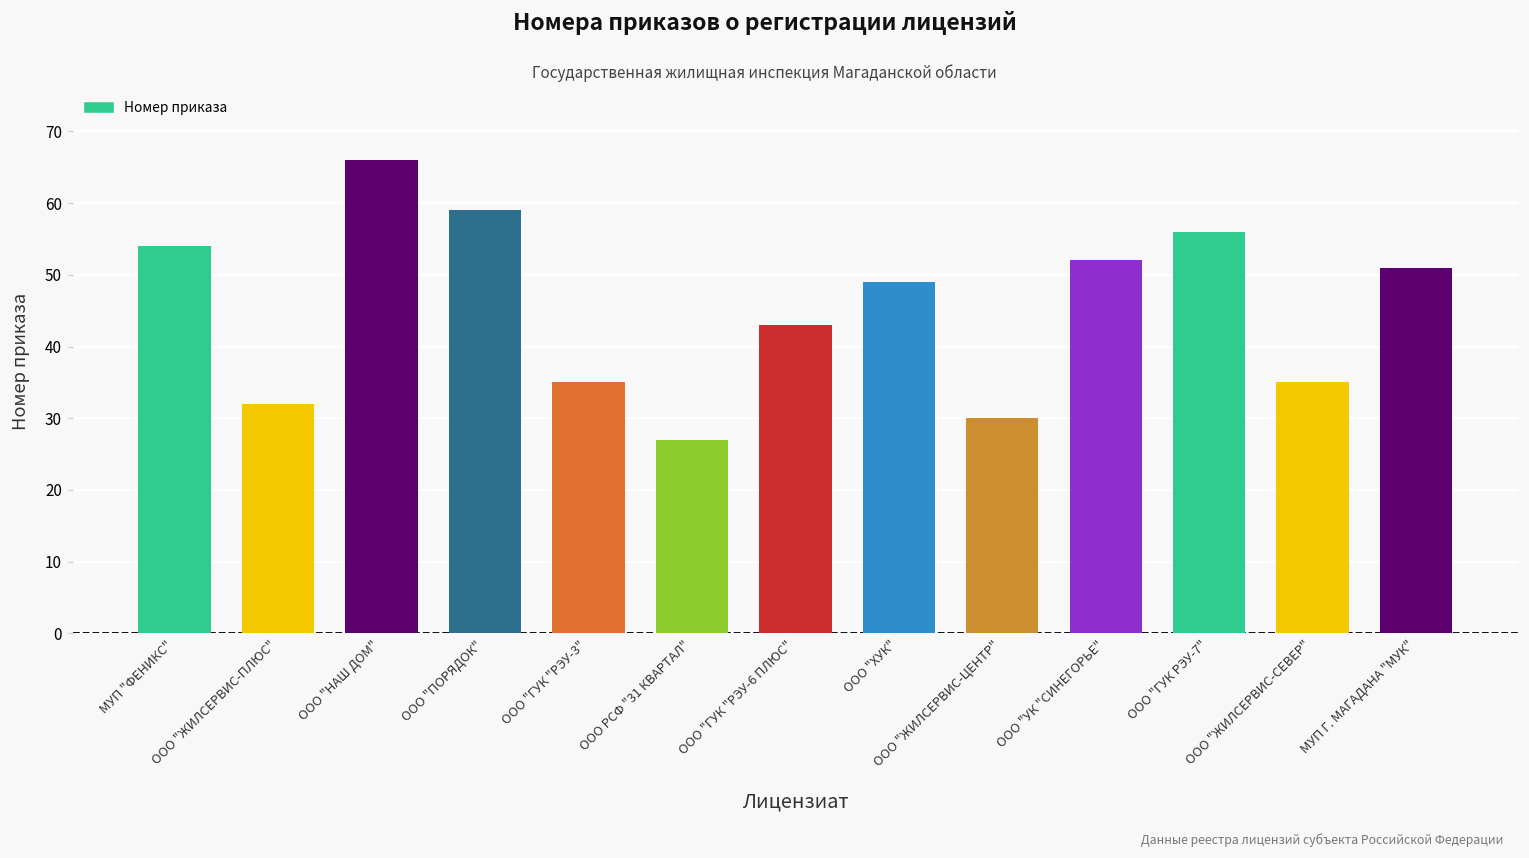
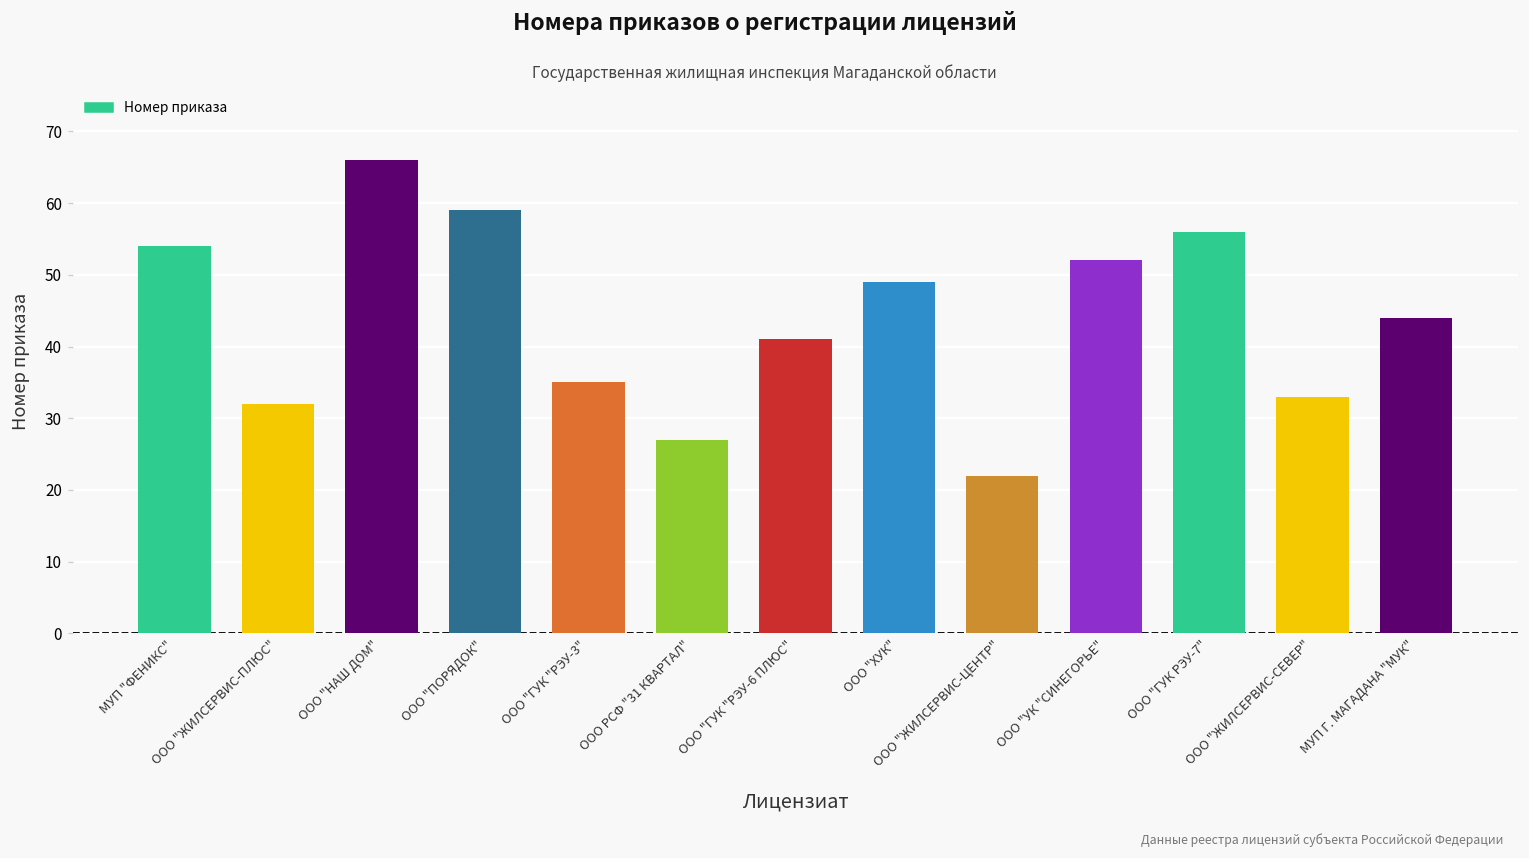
ООО "ГУК "РЭУ-6 ПЛЮС": 43 -> 41
ООО "ЖИЛСЕРВИС-ЦЕНТР": 30 -> 22
ООО "ЖИЛСЕРВИС-СЕВЕР": 35 -> 33
МУП Г. МАГАДАНА "МУК": 51 -> 44
